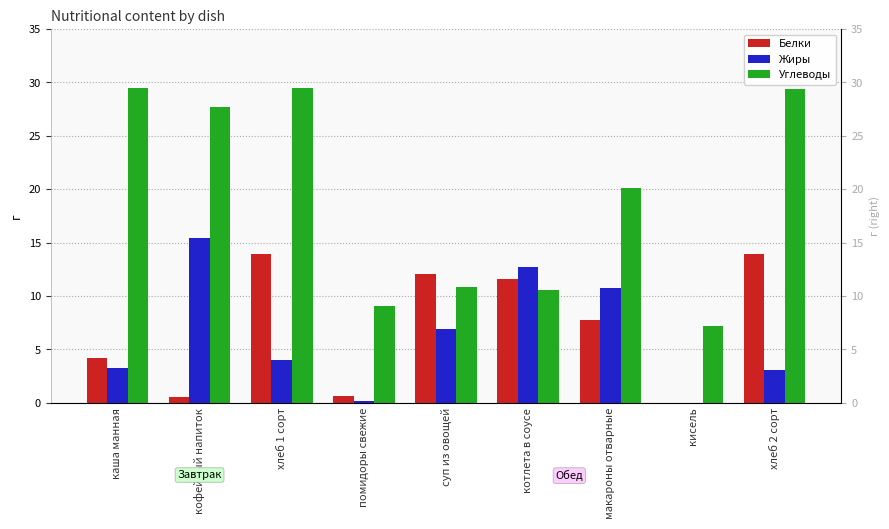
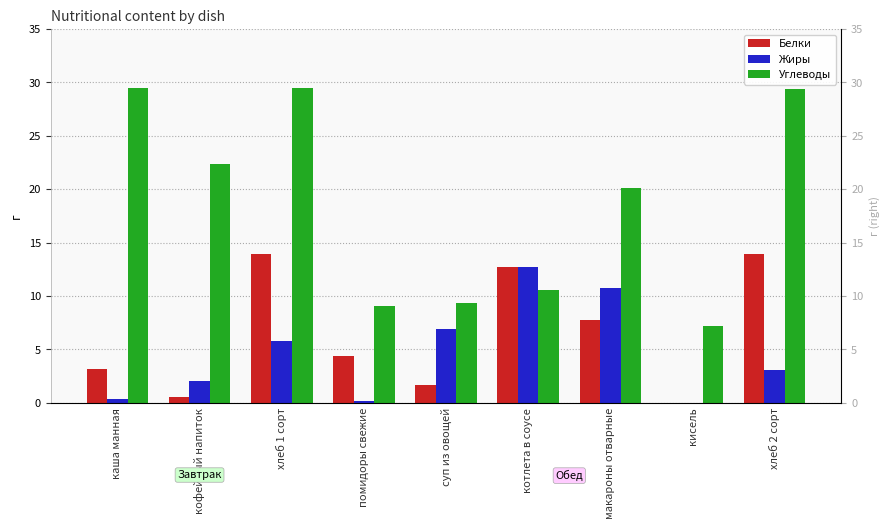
Белки, каша манная: 4.2 -> 3.2
Жиры, каша манная: 3.3 -> 0.3
Жиры, кофейный напиток: 15.4 -> 2.0
Углеводы, кофейный напиток: 27.7 -> 22.4
Жиры, хлеб 1 сорт: 4.0 -> 5.8
Белки, помидоры свежие: 0.6 -> 4.4
Белки, суп из овощей: 12.0 -> 1.7
Углеводы, суп из овощей: 10.9 -> 9.4
Белки, котлета в соусе: 11.6 -> 12.7
